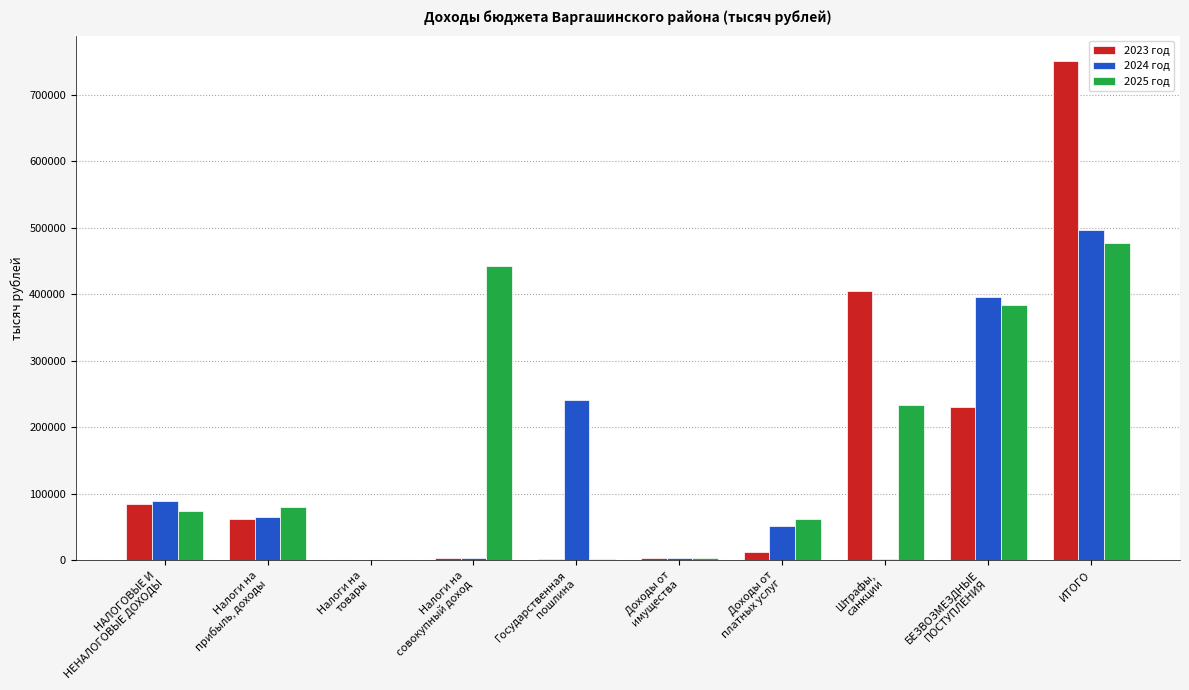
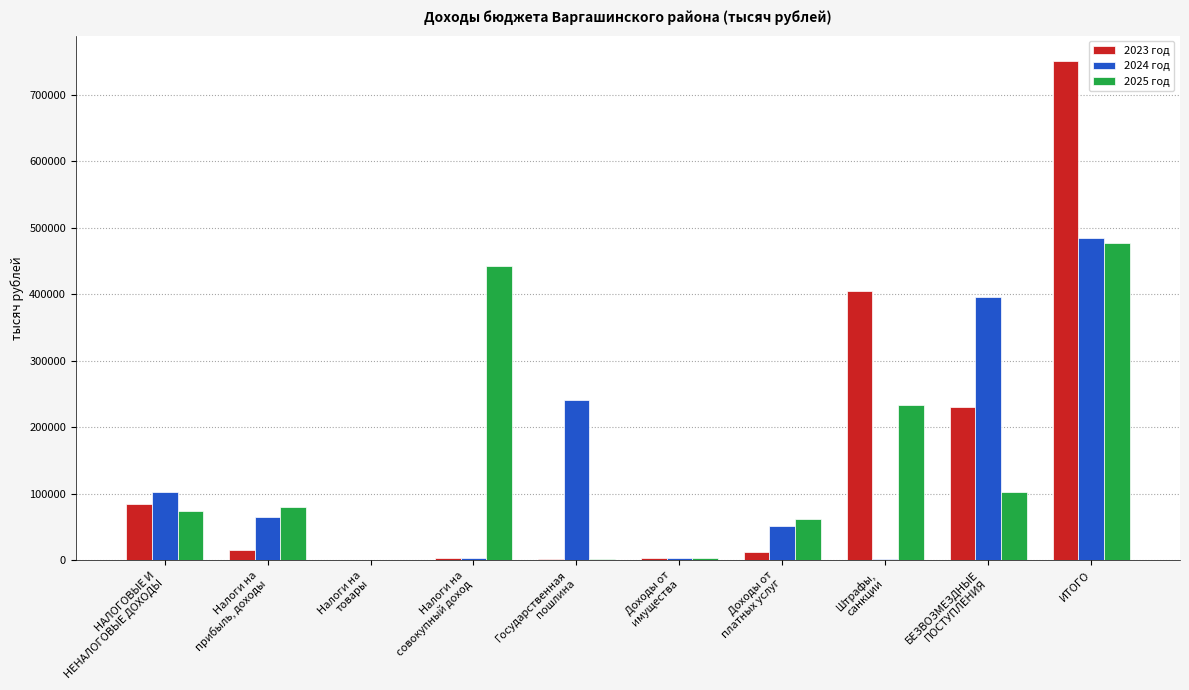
2024 год, НАЛОГОВЫЕ И НЕНАЛОГОВЫЕ ДОХОДЫ: 90000 -> 100000
2023 год, Налоги на прибыль, доходы: 60000 -> 20000
2025 год, БЕЗВОЗМЕЗДНЫЕ ПОСТУПЛЕНИЯ: 380000 -> 100000
2024 год, ИТОГО: 500000 -> 480000
